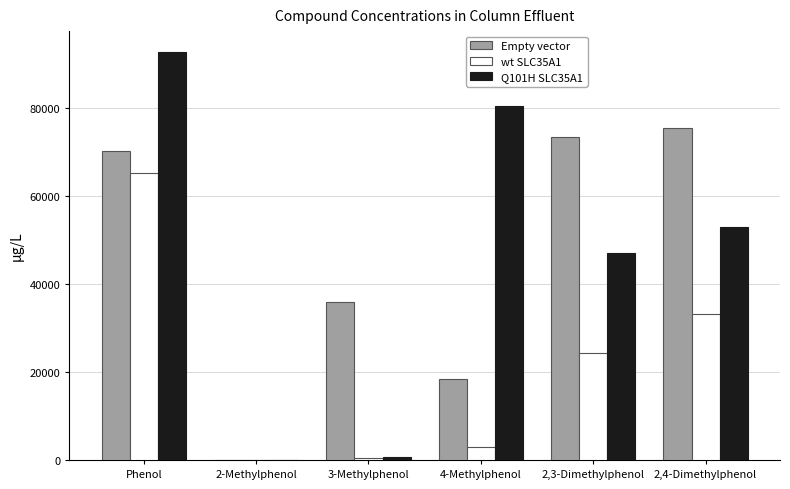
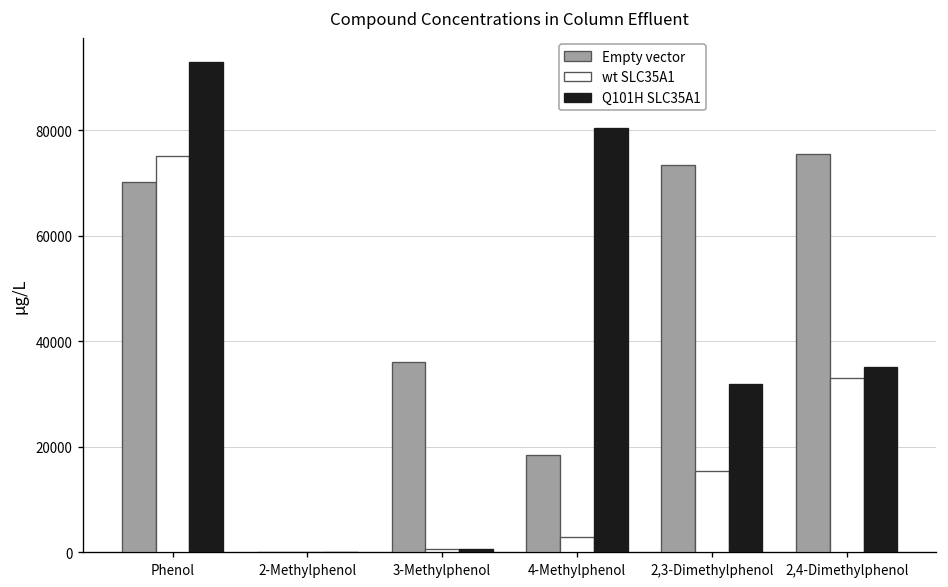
wt SLC35A1, Phenol: 65000 -> 75000
wt SLC35A1, 2,3-Dimethylphenol: 24000 -> 15000
Q101H SLC35A1, 2,3-Dimethylphenol: 47000 -> 32000
Q101H SLC35A1, 2,4-Dimethylphenol: 53000 -> 35000
